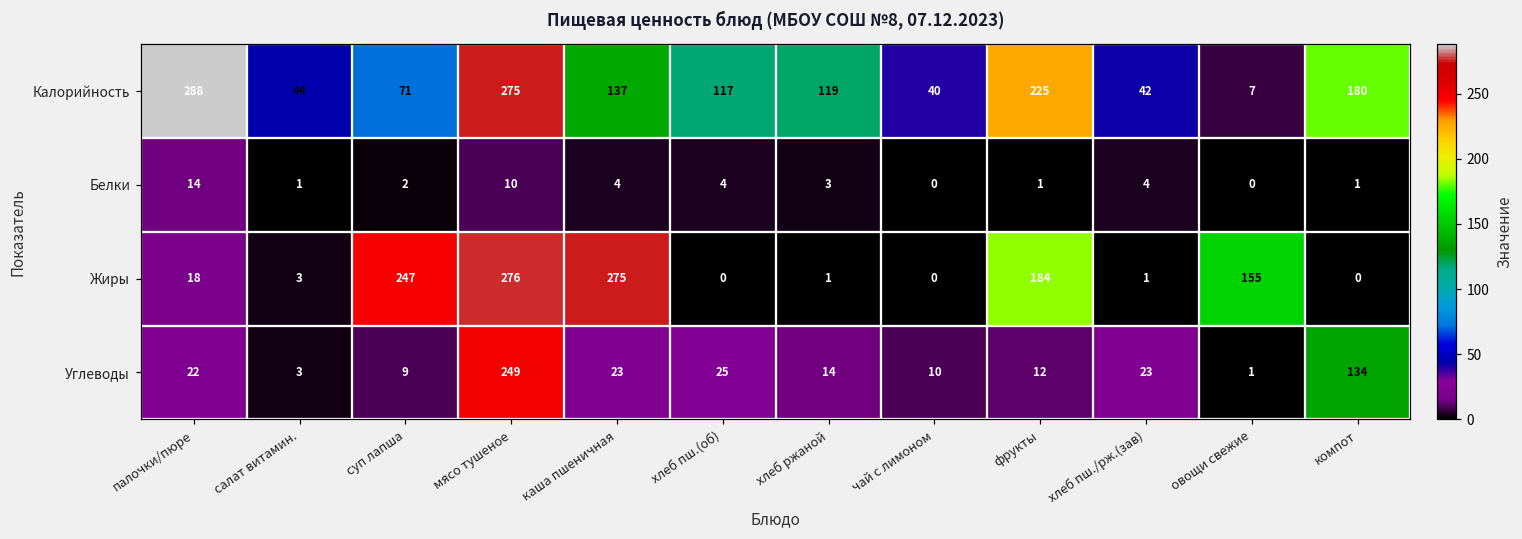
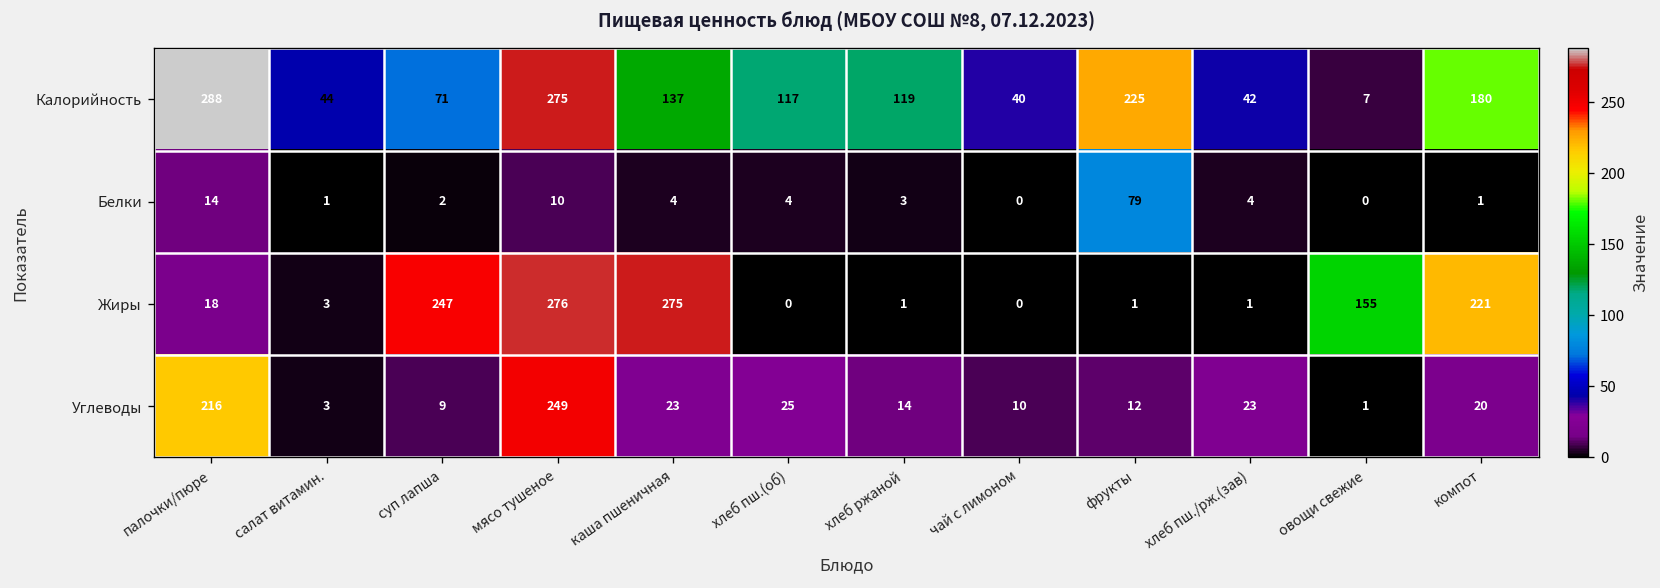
Белки, фрукты: 1 -> 79
Жиры, фрукты: 184 -> 1
Жиры, компот: 0 -> 221
Углеводы, палочки/пюре: 22 -> 216
Углеводы, компот: 134 -> 20
